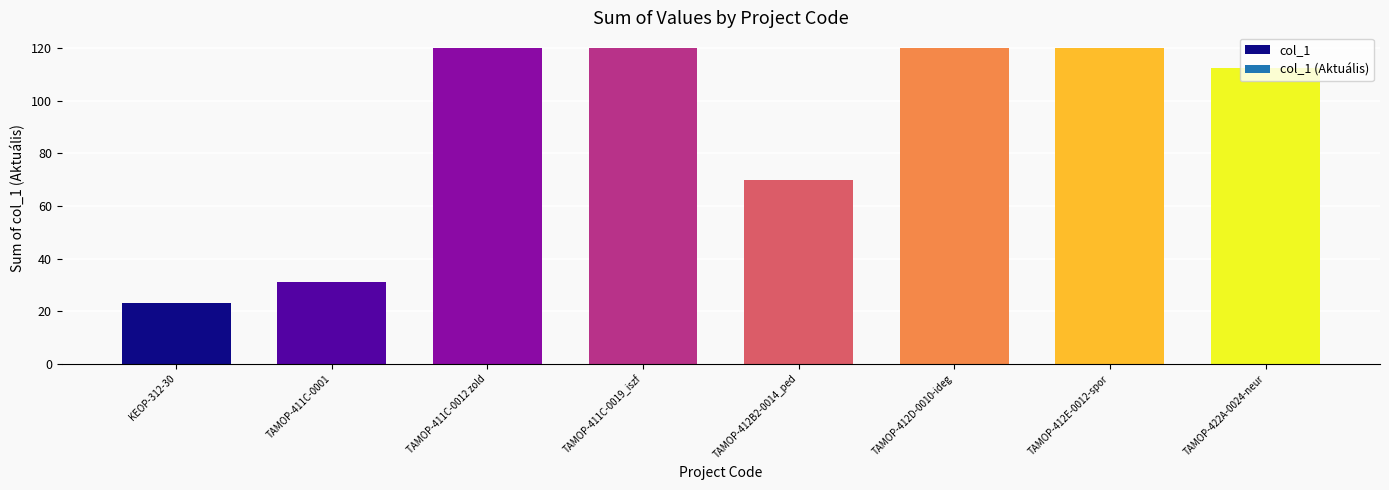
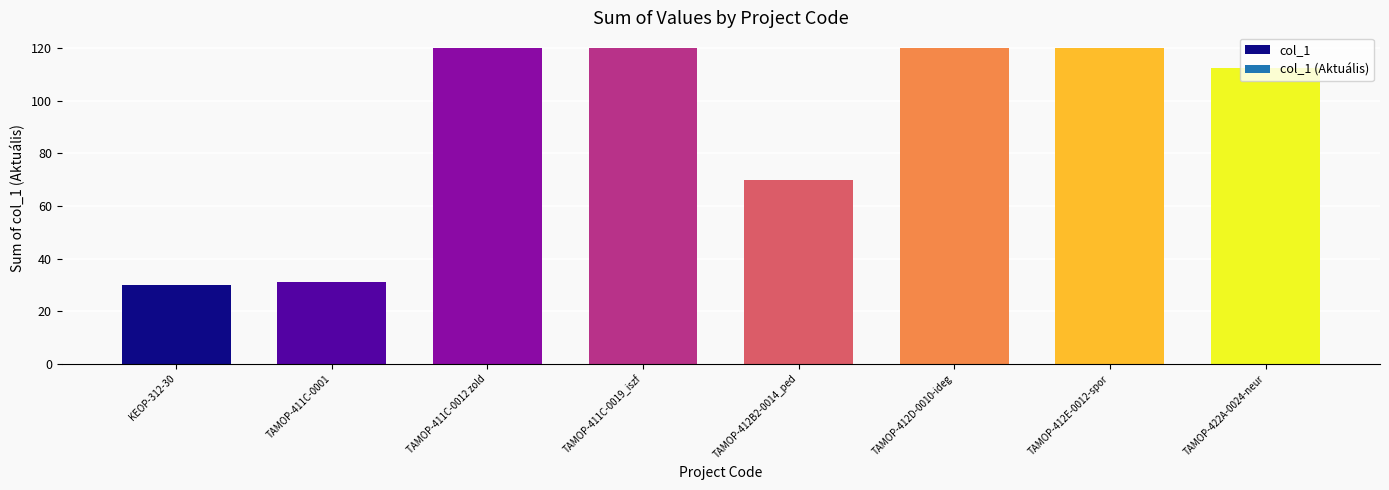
KEOP-312-30: 23 -> 30
